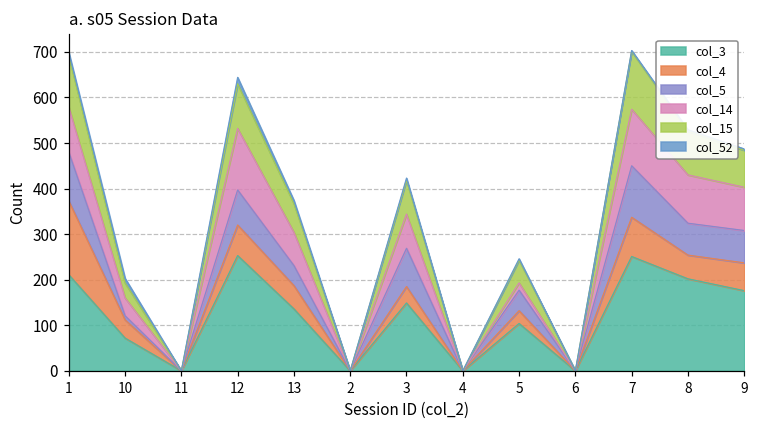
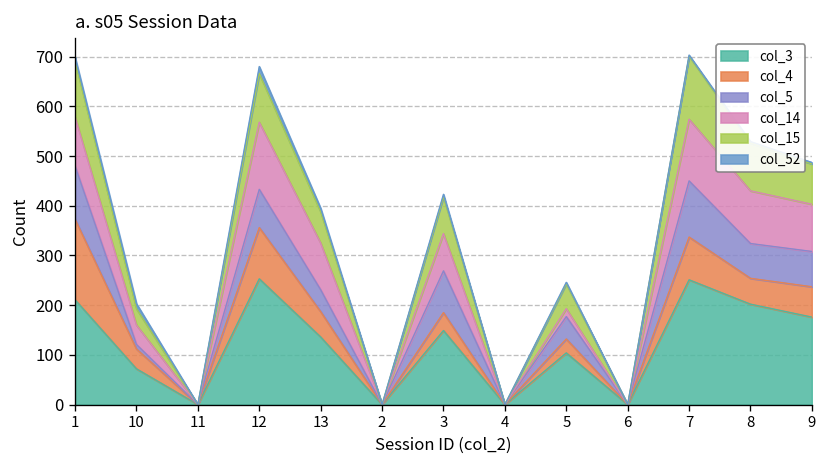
col_4, 12: 70 -> 100
col_14, 13: 70 -> 90
